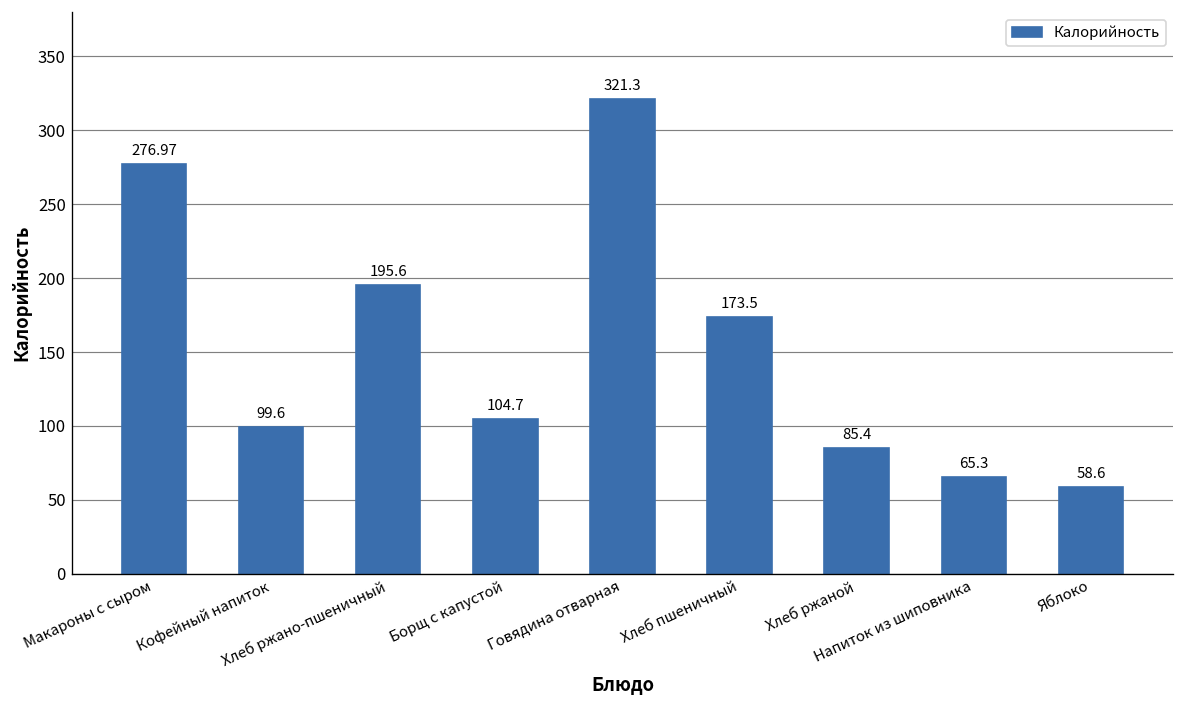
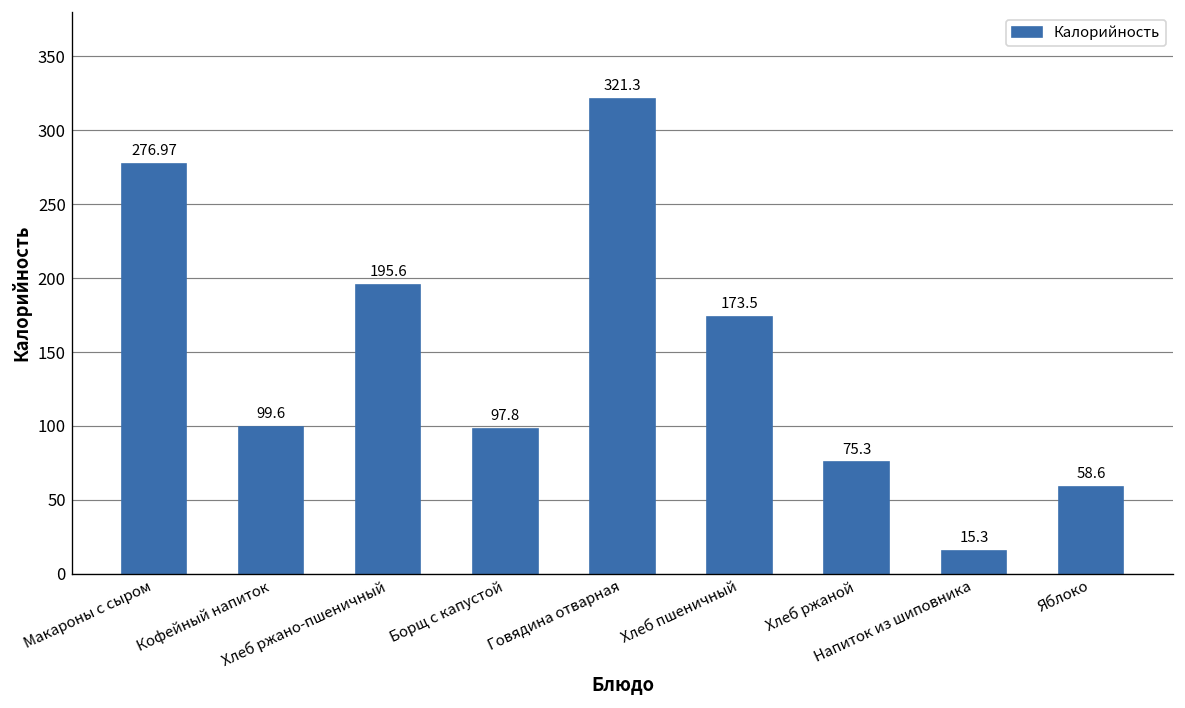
Борщ с капустой: 104.7 -> 97.8
Хлеб ржаной: 85.4 -> 75.3
Напиток из шиповника: 65.3 -> 15.3
